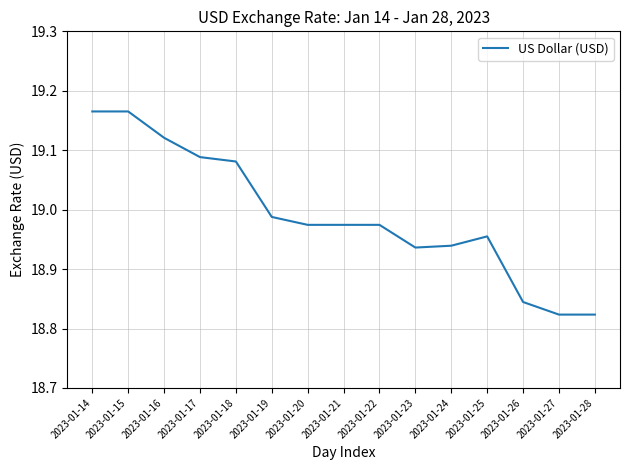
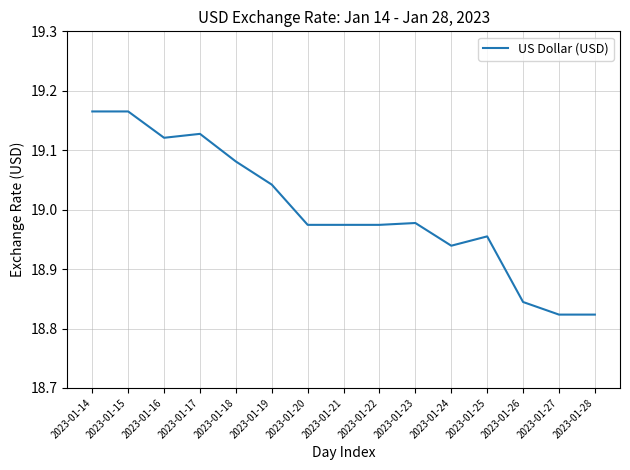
2023-01-17: 19.09 -> 19.13
2023-01-19: 18.99 -> 19.04
2023-01-23: 18.94 -> 18.98
